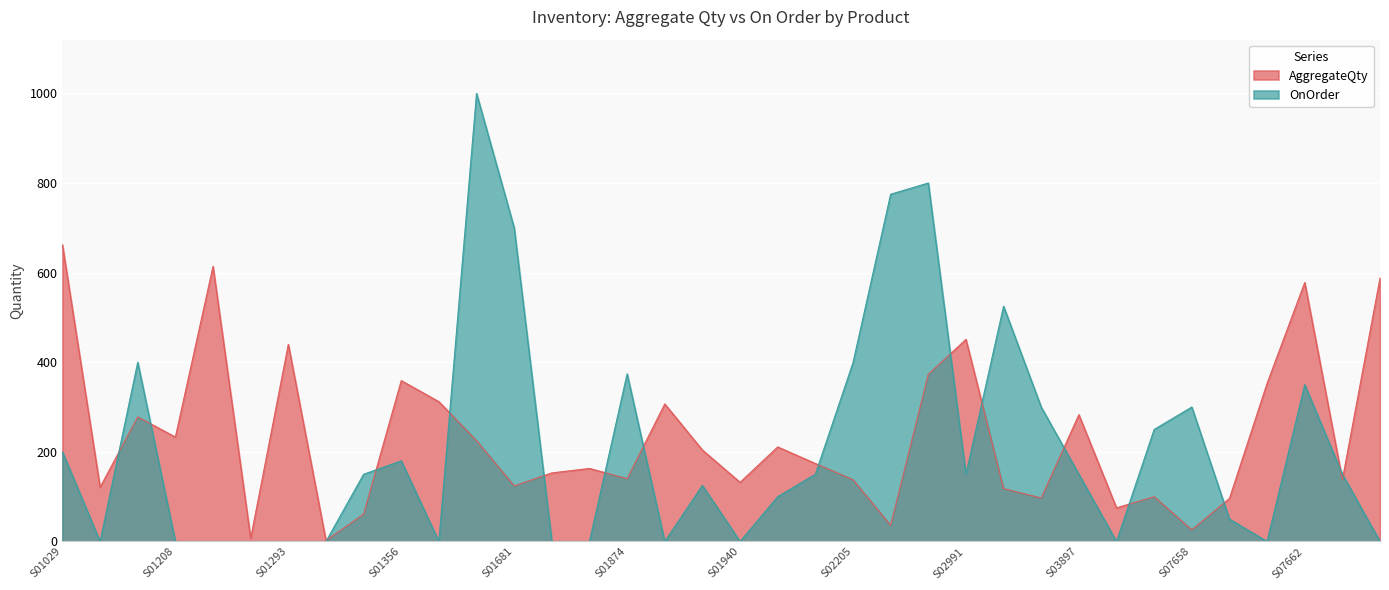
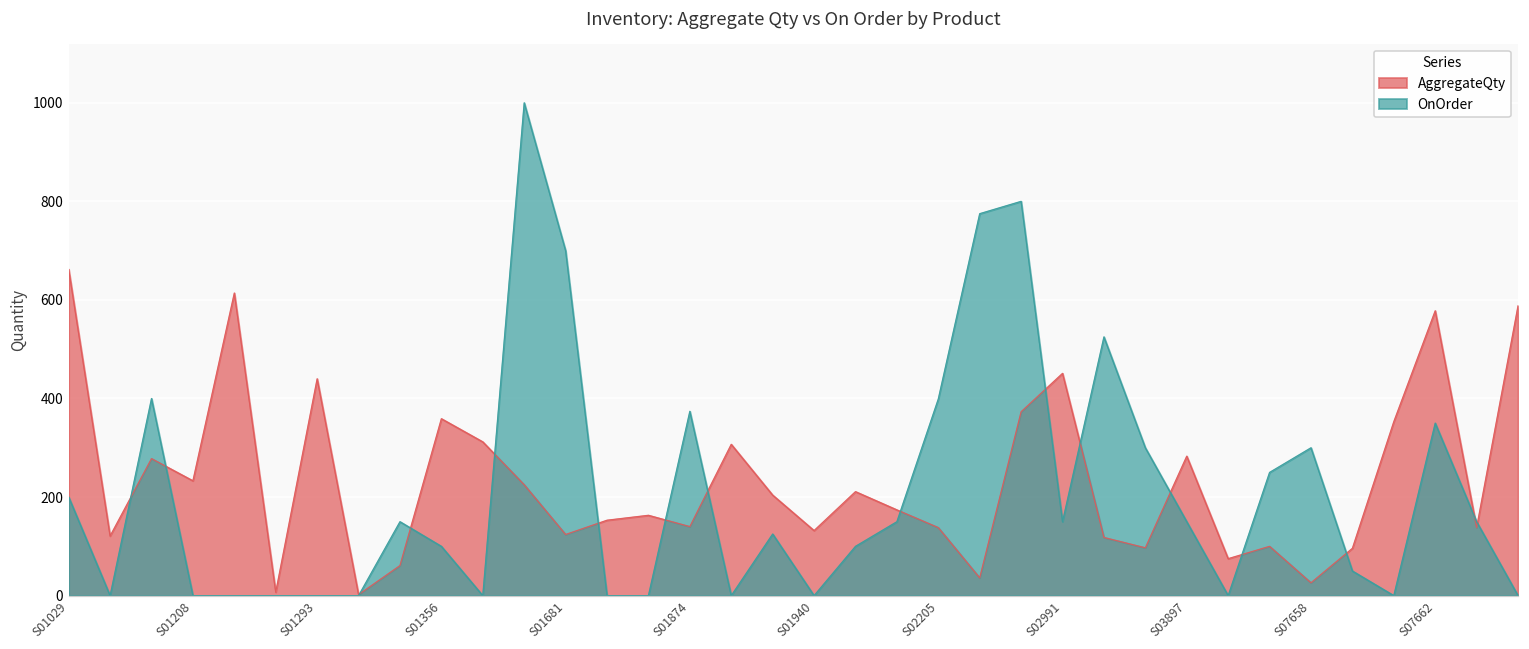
OnOrder, S01356: 180 -> 100
